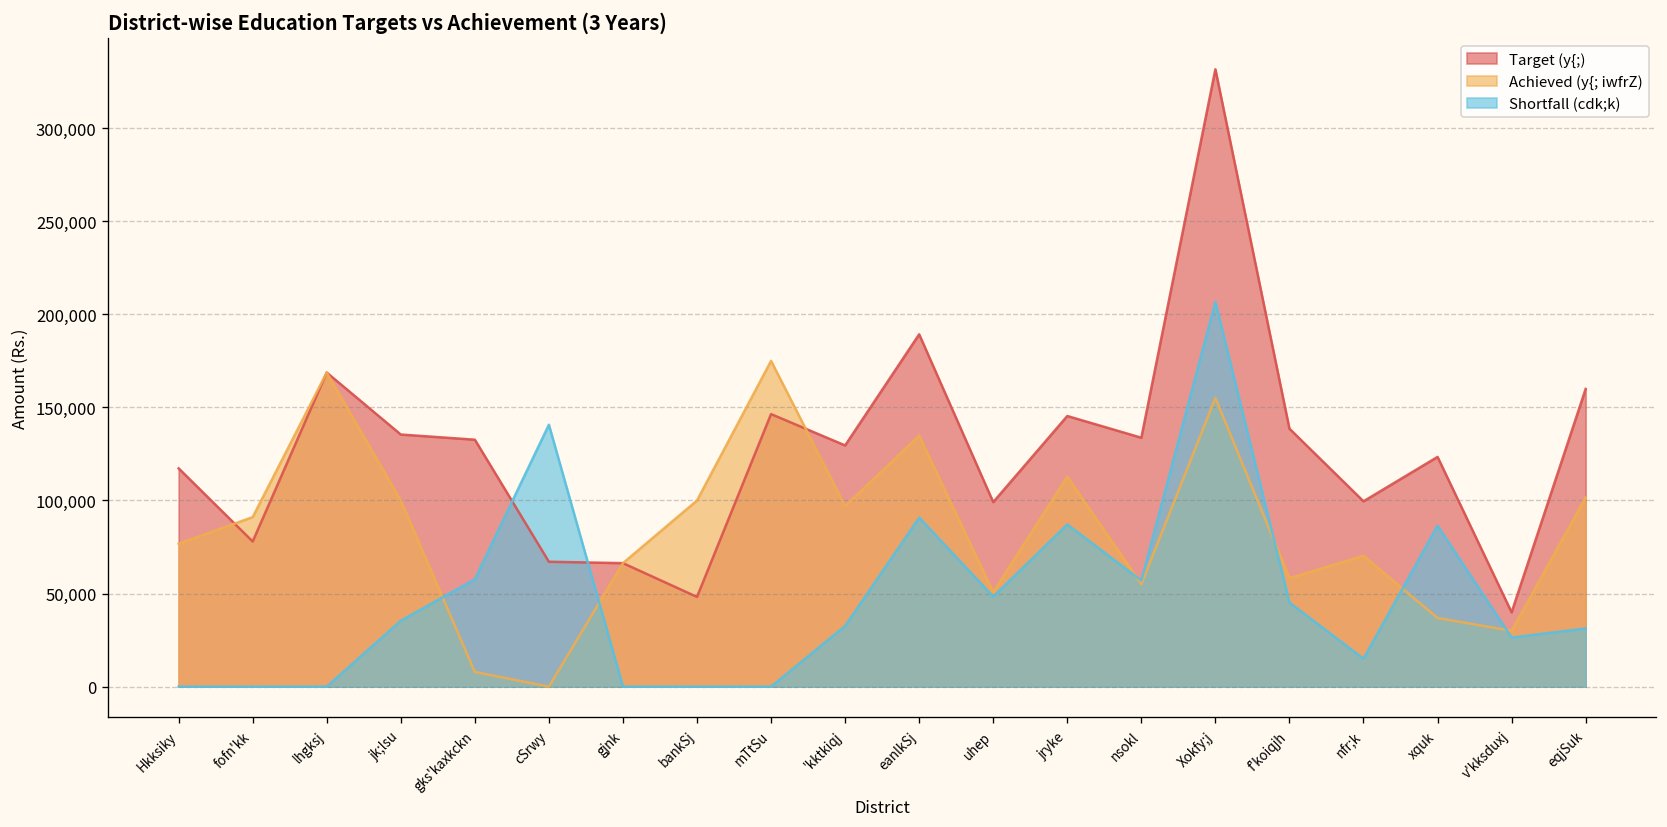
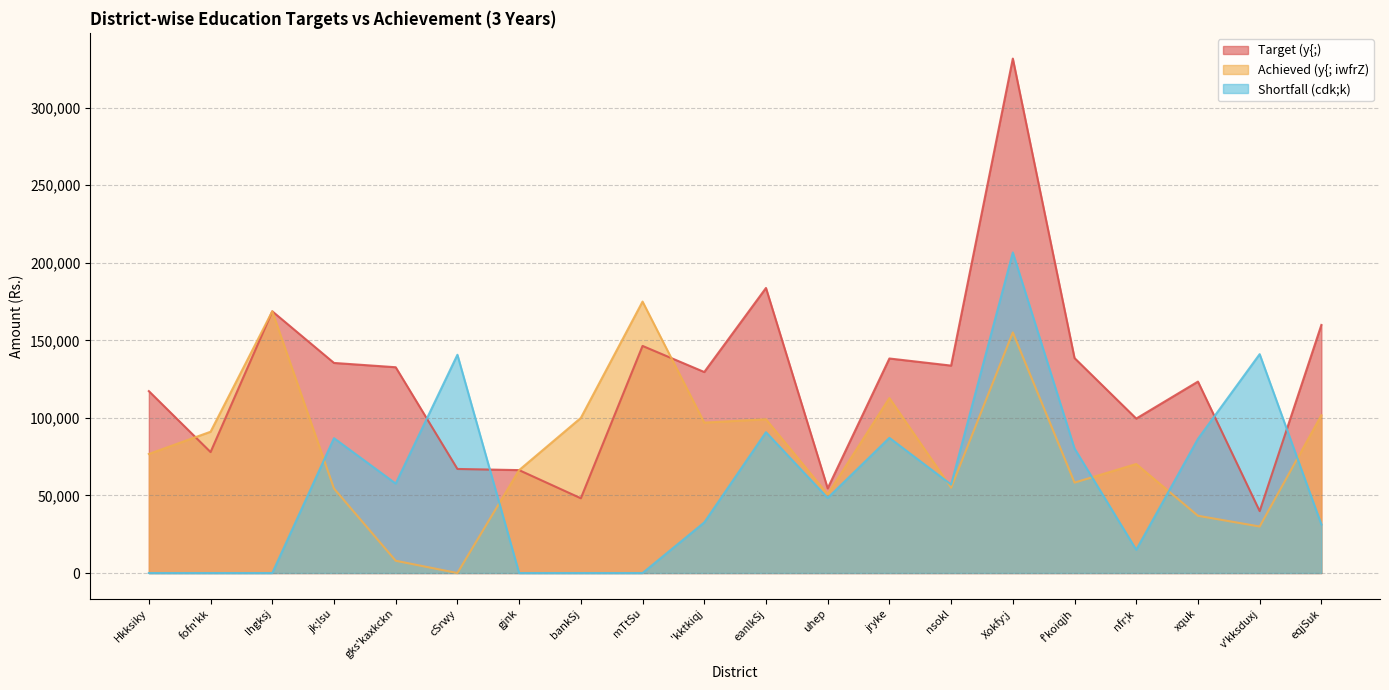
Achieved (y{; iwfrZ), jk;lsu: 100,000 -> 54,000
Shortfall (cdk;k), jk;lsu: 35,000 -> 87,000
Target (y{;), eanlkSj: 189,000 -> 184,000
Achieved (y{; iwfrZ), eanlkSj: 135,000 -> 99,000
Target (y{;), uhep: 99,000 -> 55,000
Target (y{;), jryke: 145,000 -> 138,000
Shortfall (cdk;k), f'koiqjh: 45,000 -> 80,000
Shortfall (cdk;k), v'kksduxj: 26,000 -> 141,000
